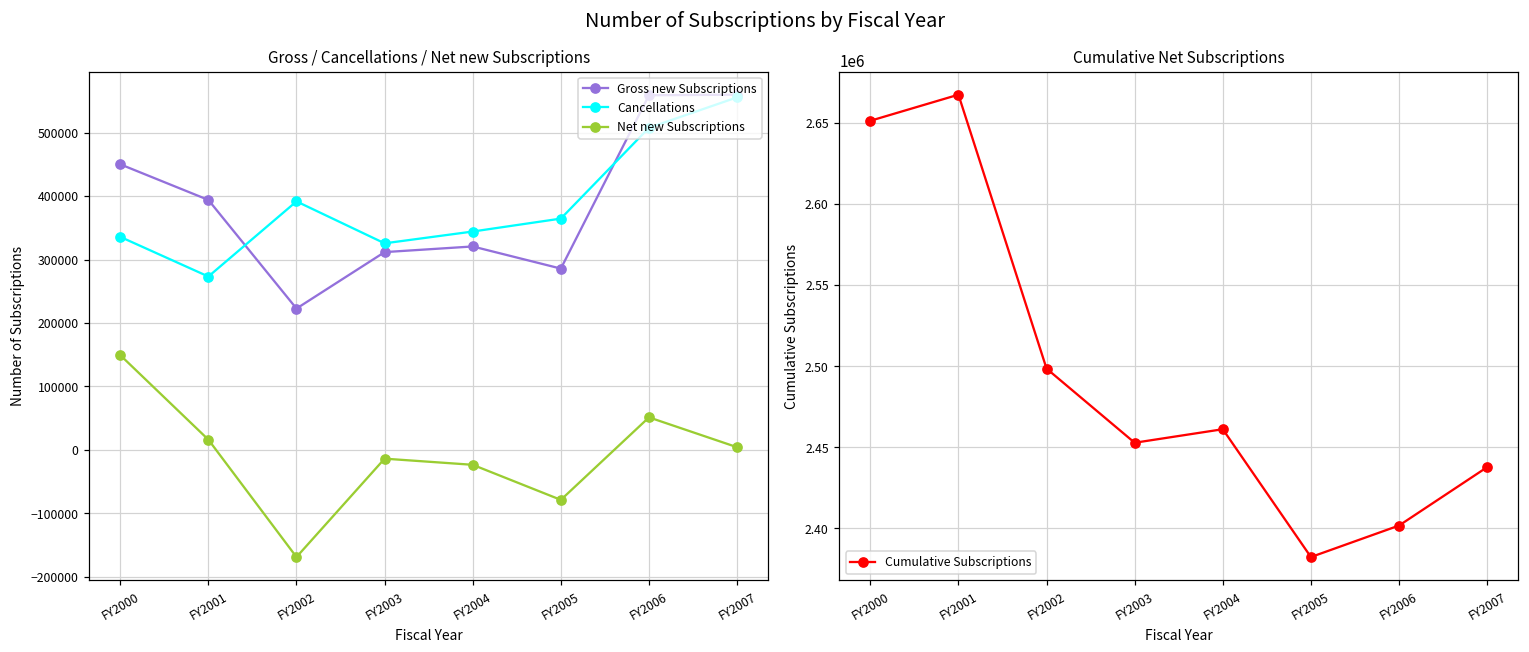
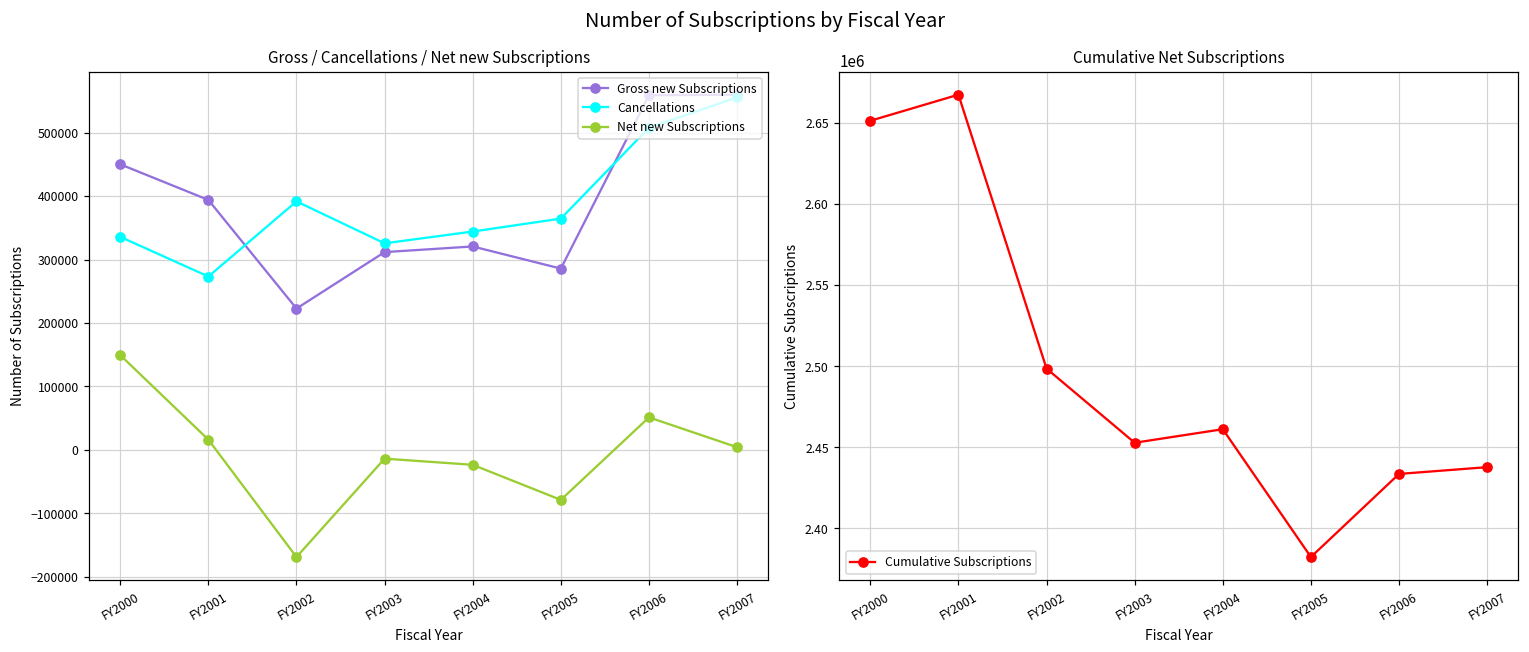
Cumulative Net Subscriptions, FY2006: 2402000 -> 2434000
